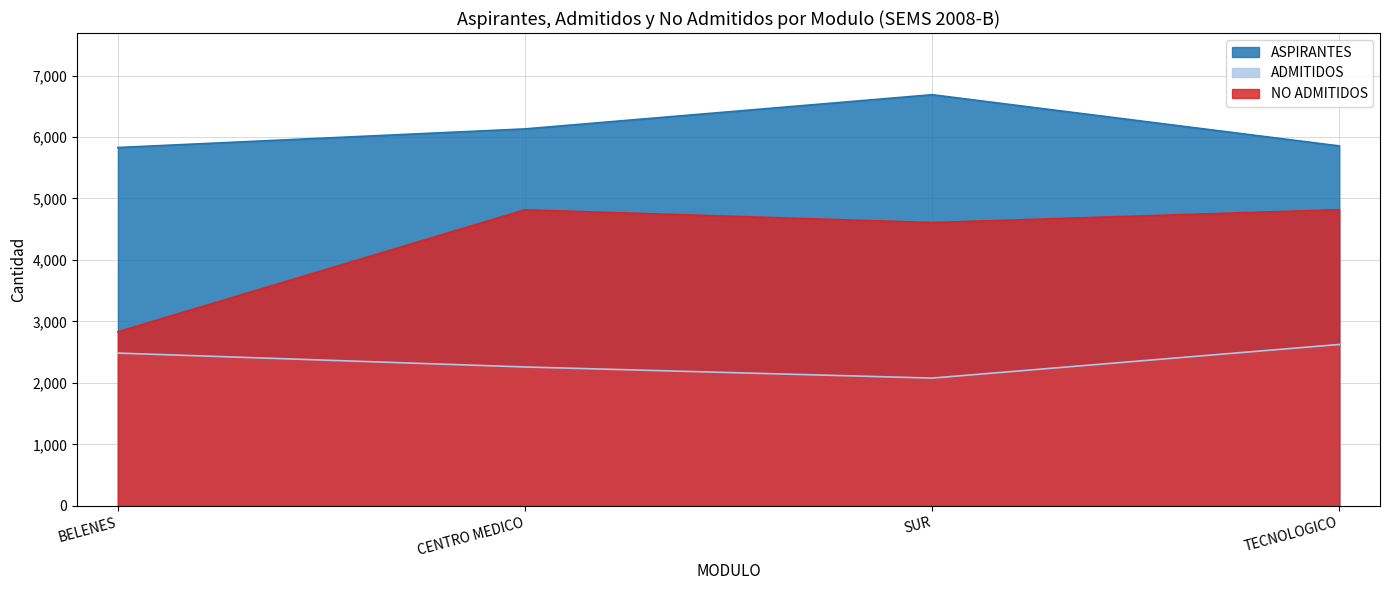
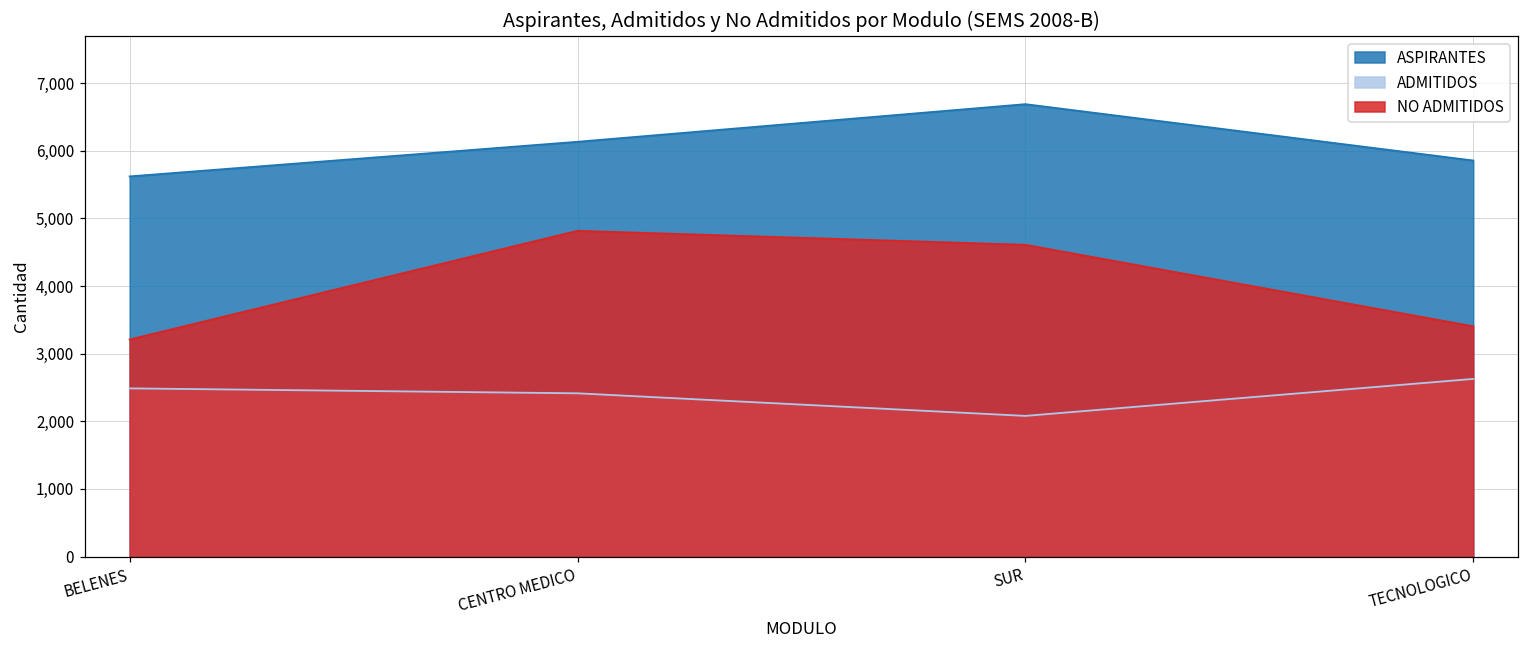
ASPIRANTES, BELENES: 5,800 -> 5,600
NO ADMITIDOS, BELENES: 2,800 -> 3,200
ADMITIDOS, CENTRO MEDICO: 2,300 -> 2,400
NO ADMITIDOS, TECNOLOGICO: 4,800 -> 3,400
